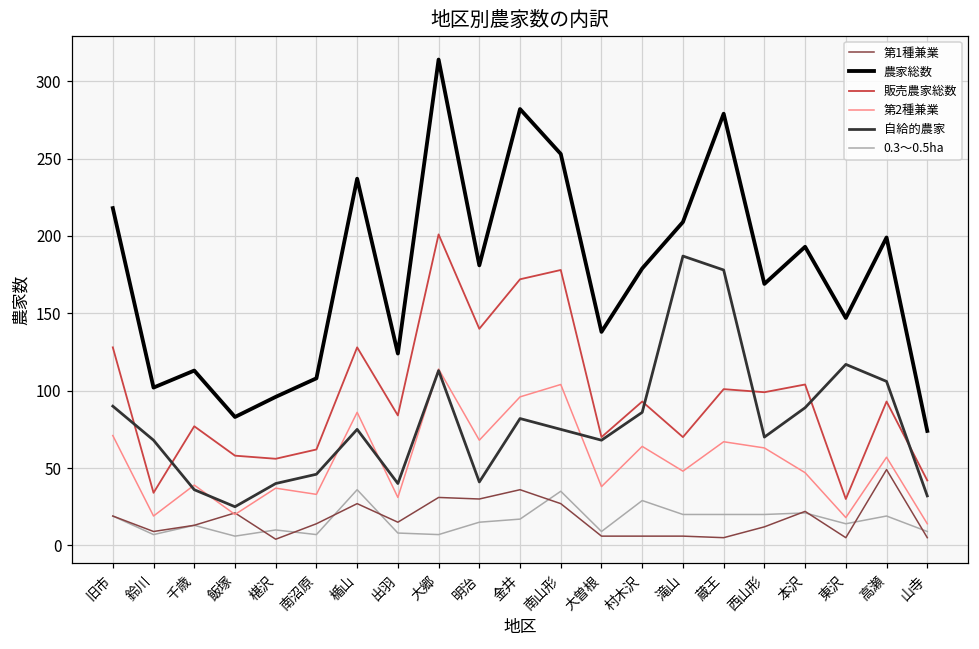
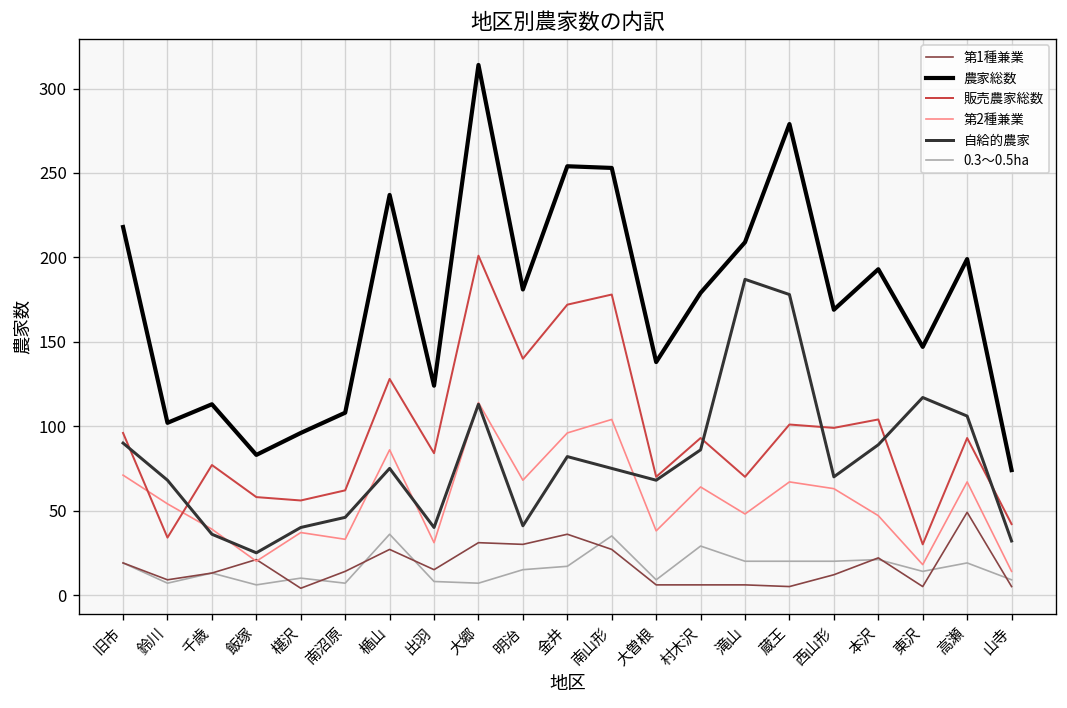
販売農家総数, 旧市: 128 -> 96
第2種兼業, 鈴川: 19 -> 54
農家総数, 金井: 282 -> 254
第2種兼業, 高瀬: 57 -> 67
